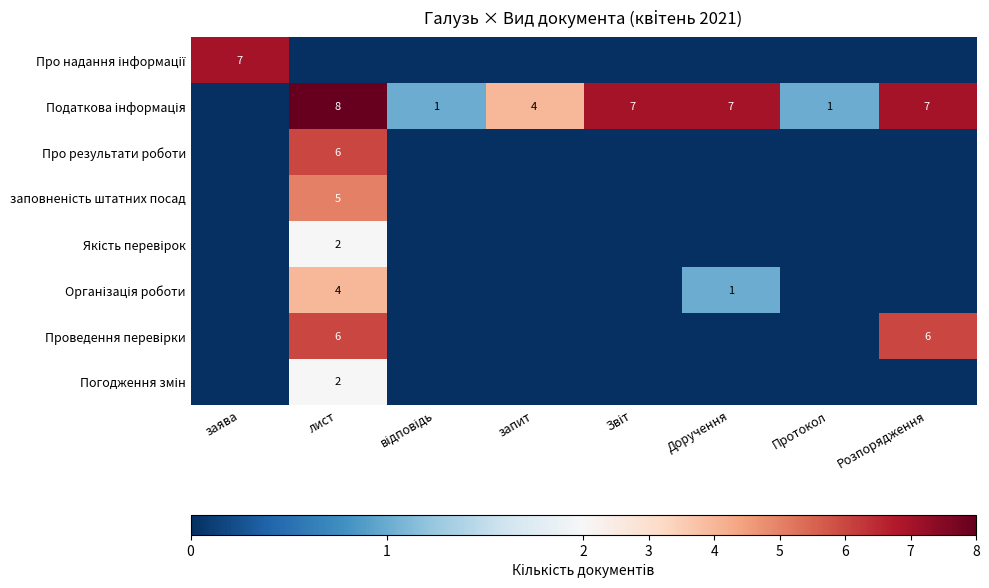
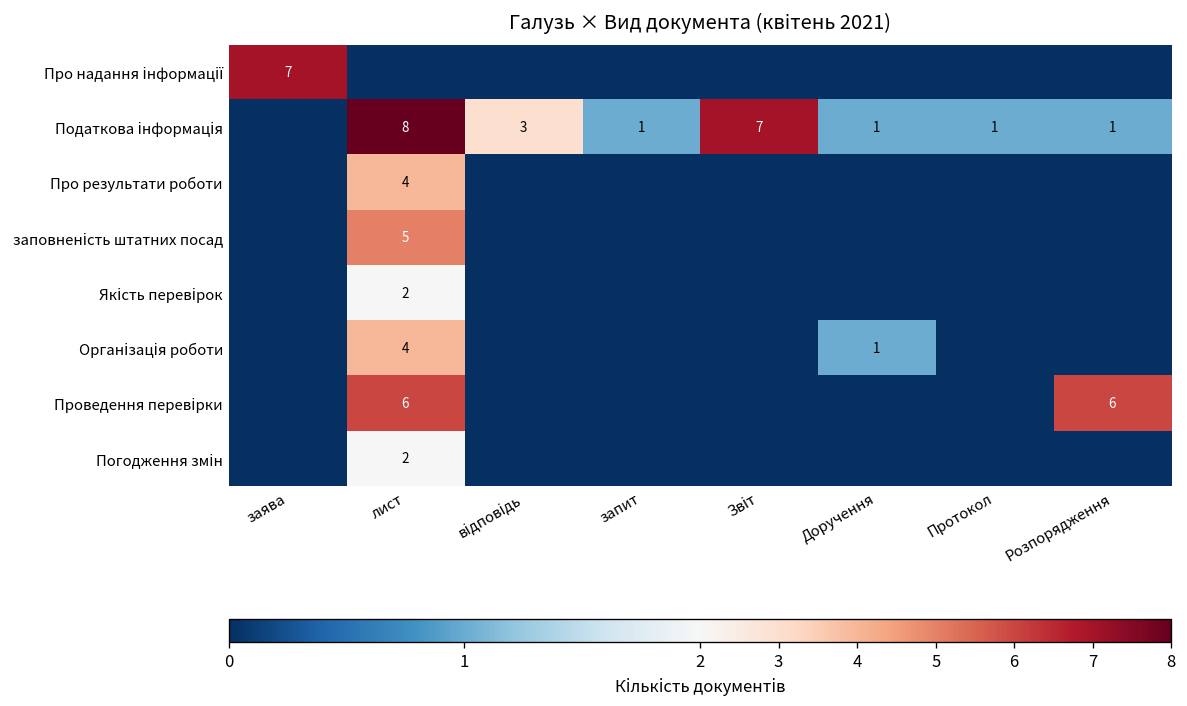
Податкова інформація, відповідь: 1 -> 3
Податкова інформація, запит: 4 -> 1
Податкова інформація, Доручення: 7 -> 1
Податкова інформація, Розпорядження: 7 -> 1
Про результати роботи, лист: 6 -> 4
